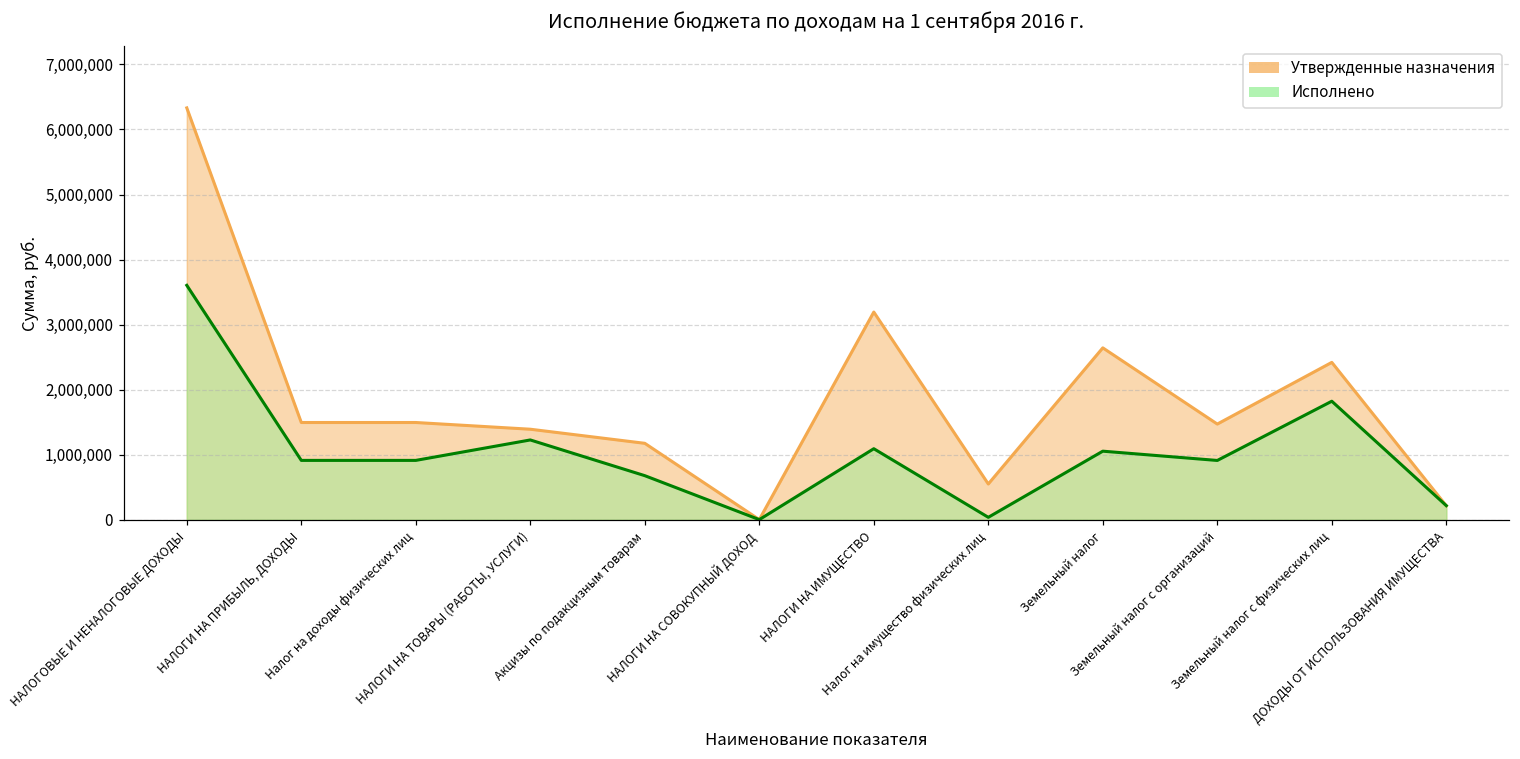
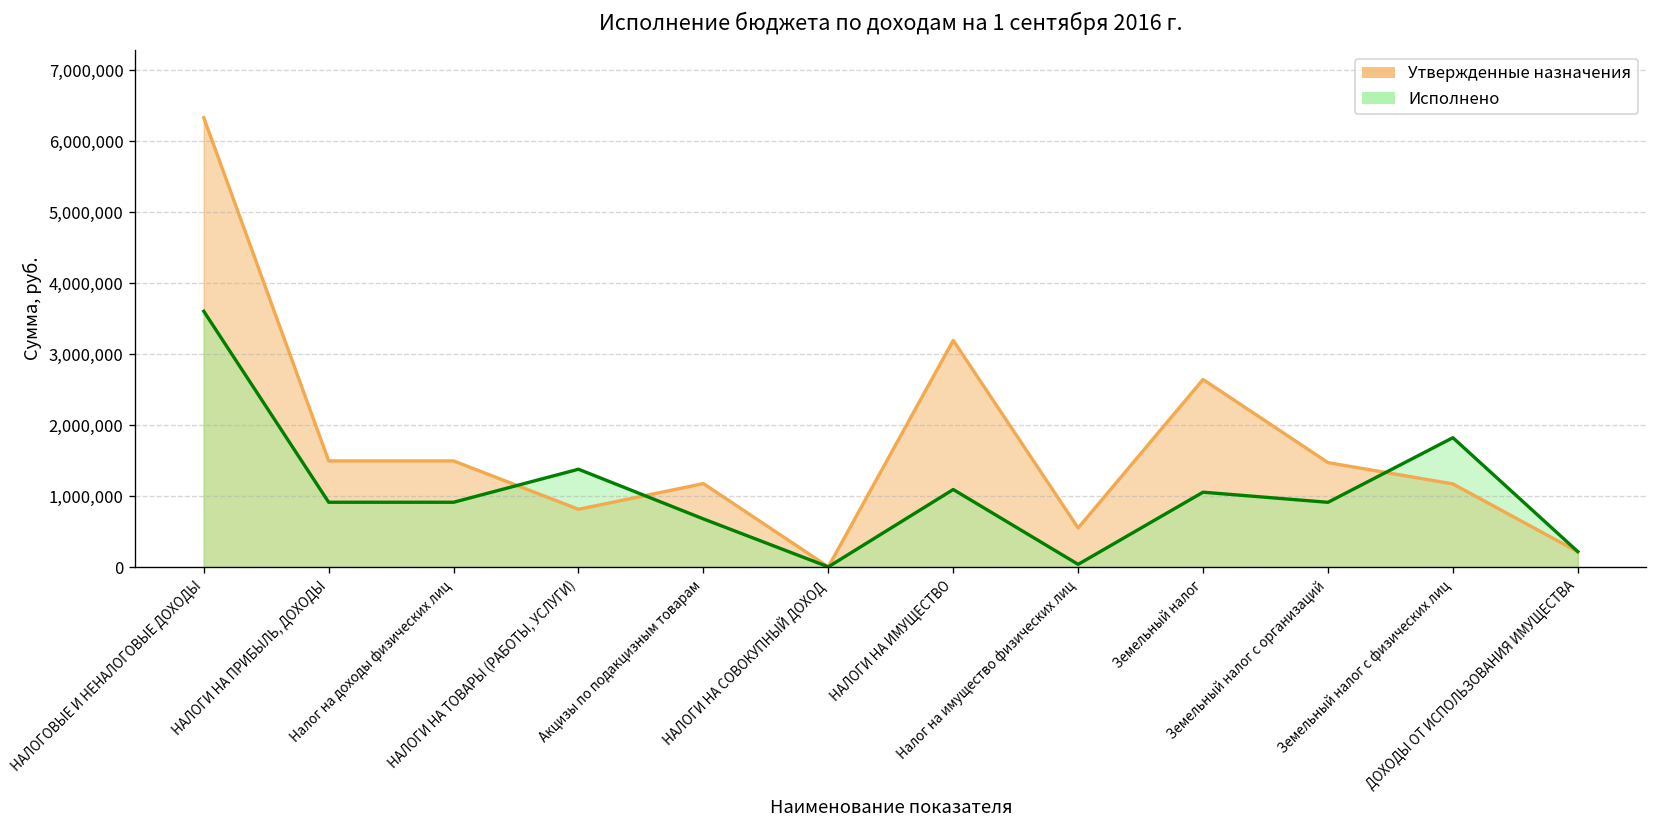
Утвержденные назначения, НАЛОГИ НА ТОВАРЫ (РАБОТЫ, УСЛУГИ): 1,400,000 -> 800,000
Исполнено, НАЛОГИ НА ТОВАРЫ (РАБОТЫ, УСЛУГИ): 1,200,000 -> 1,400,000
Утвержденные назначения, Земельный налог с физических лиц: 2,400,000 -> 1,200,000
